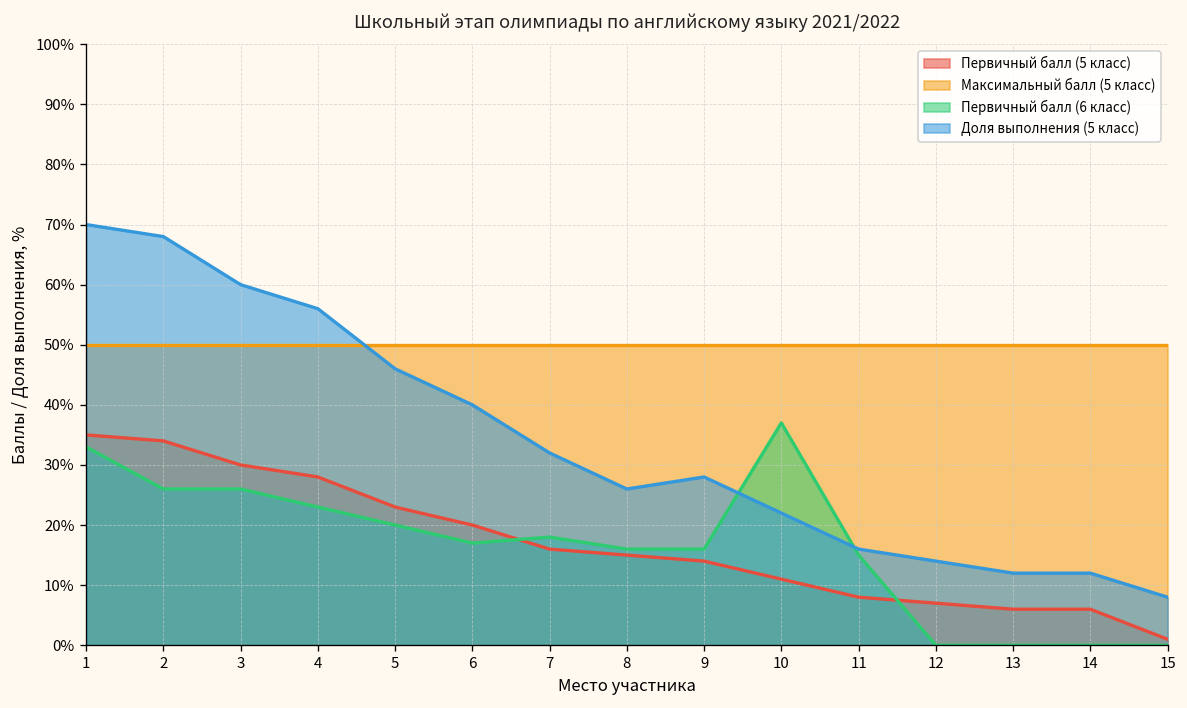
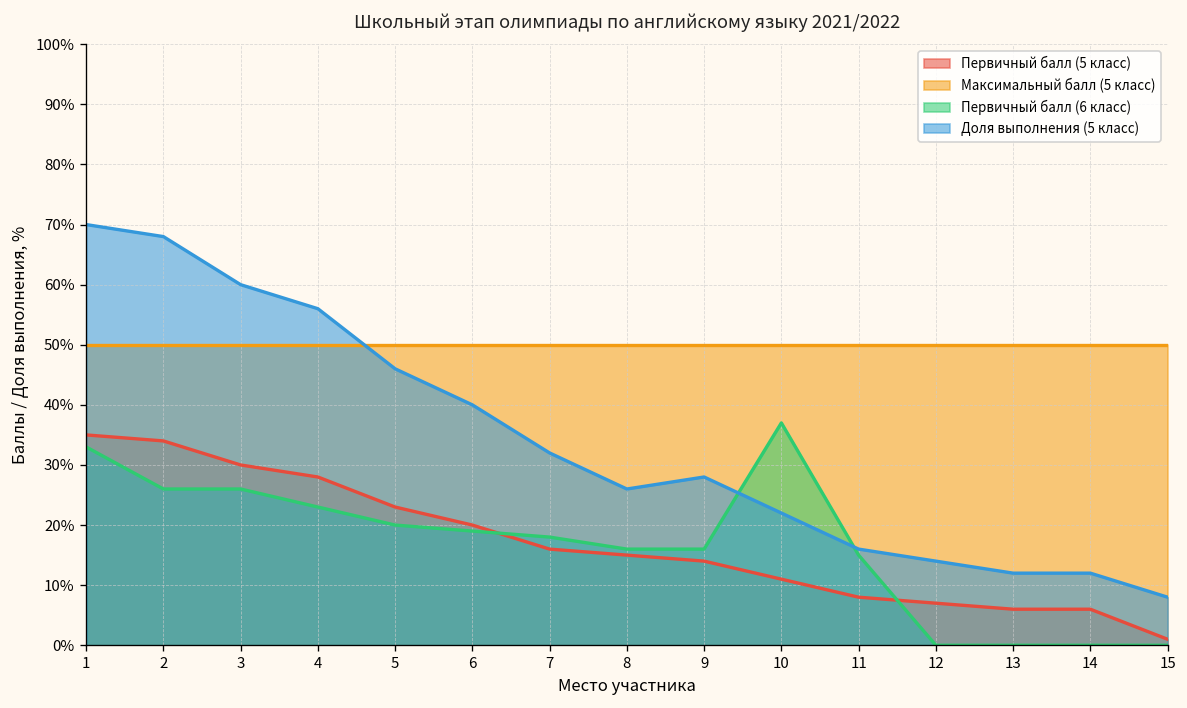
Первичный балл (6 класс), 6: 17% -> 19%
